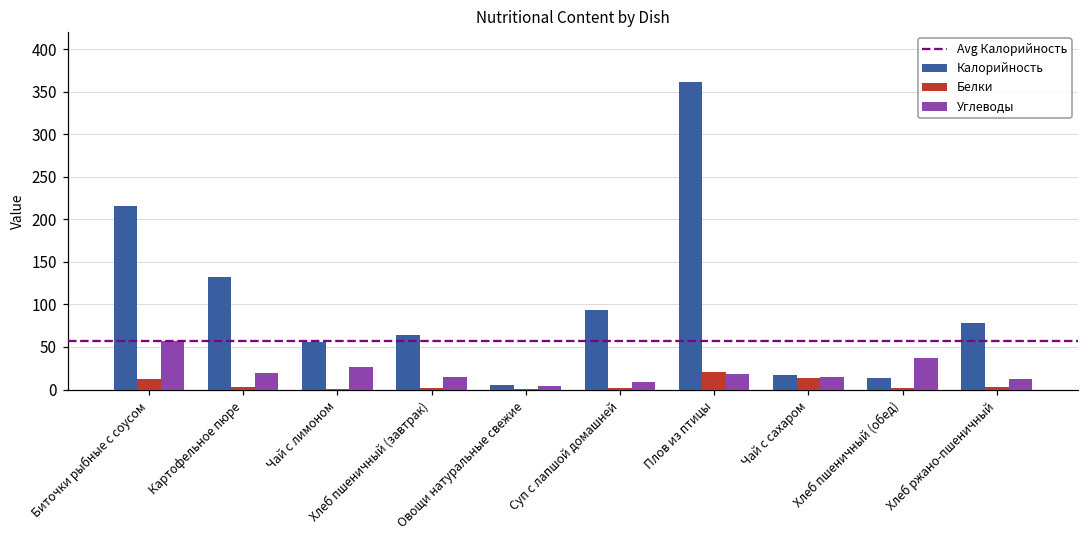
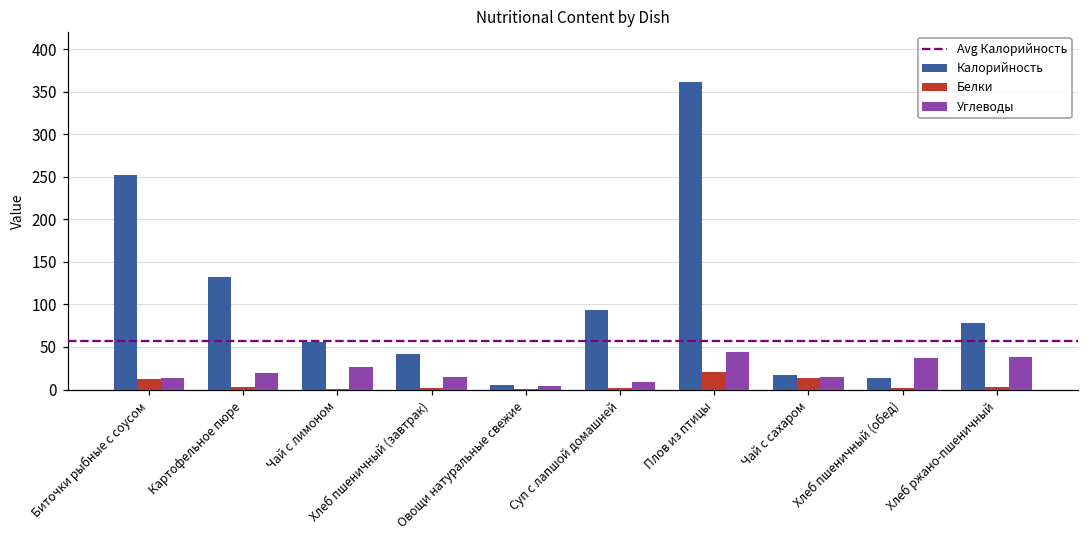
Калорийность, Биточки рыбные с соусом: 220 -> 250
Углеводы, Биточки рыбные с соусом: 60 -> 10
Калорийность, Хлеб пшеничный (завтрак): 60 -> 40
Углеводы, Плов из птицы: 20 -> 40
Углеводы, Хлеб ржано-пшеничный: 10 -> 40
